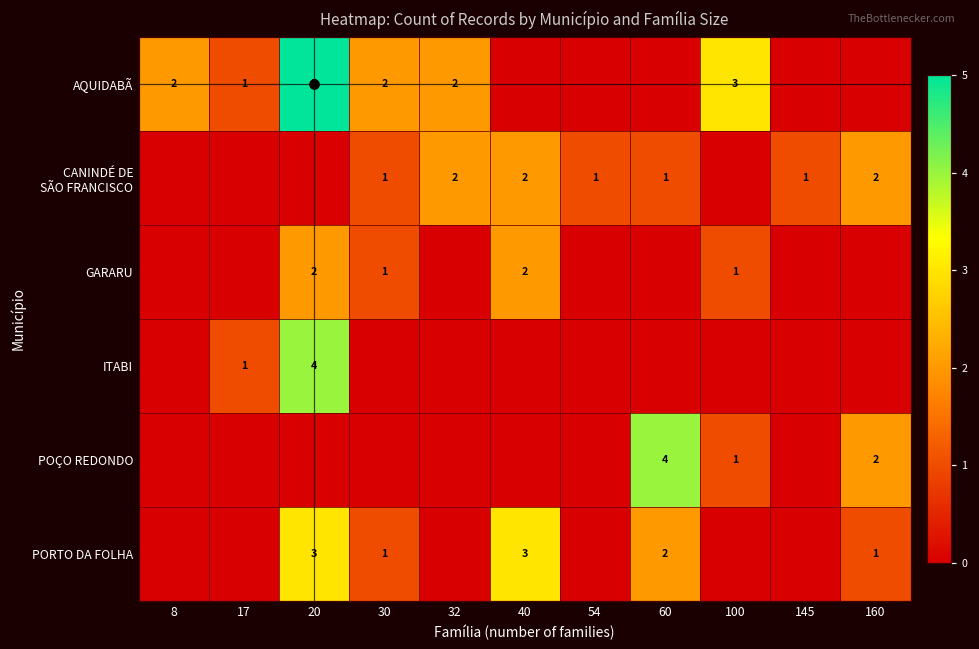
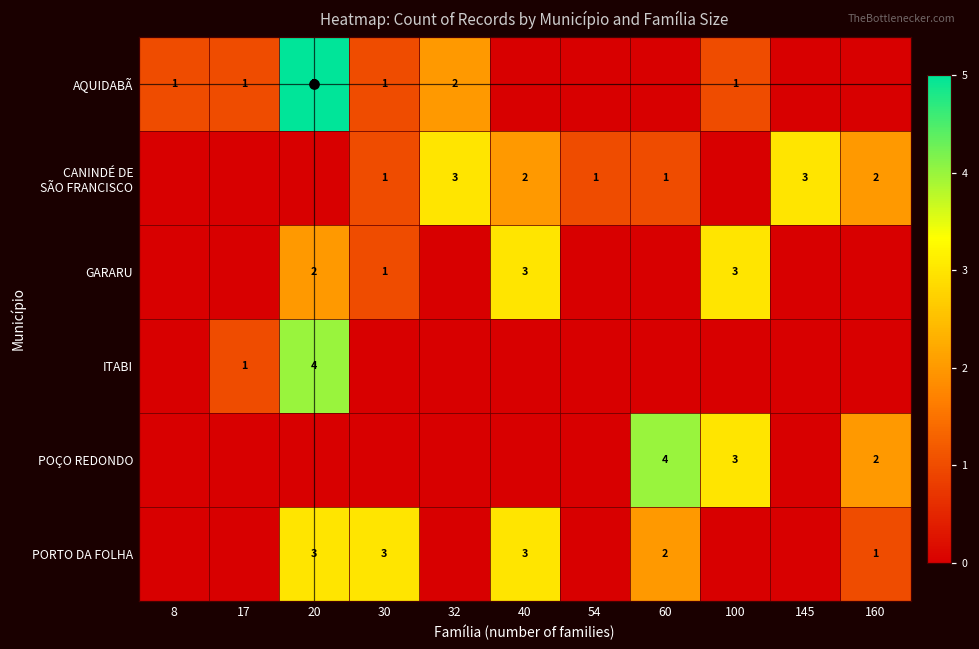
AQUIDABÃ, 8: 2 -> 1
AQUIDABÃ, 30: 2 -> 1
AQUIDABÃ, 100: 3 -> 1
CANINDÉ DE SÃO FRANCISCO, 32: 2 -> 3
CANINDÉ DE SÃO FRANCISCO, 145: 1 -> 3
GARARU, 40: 2 -> 3
GARARU, 100: 1 -> 3
POÇO REDONDO, 100: 1 -> 3
PORTO DA FOLHA, 30: 1 -> 3
